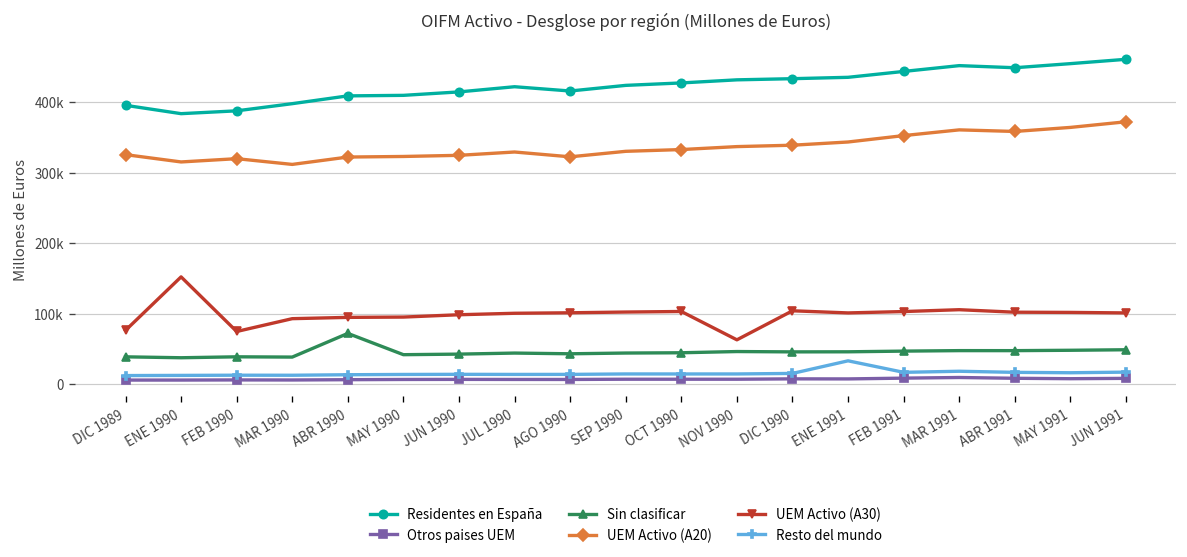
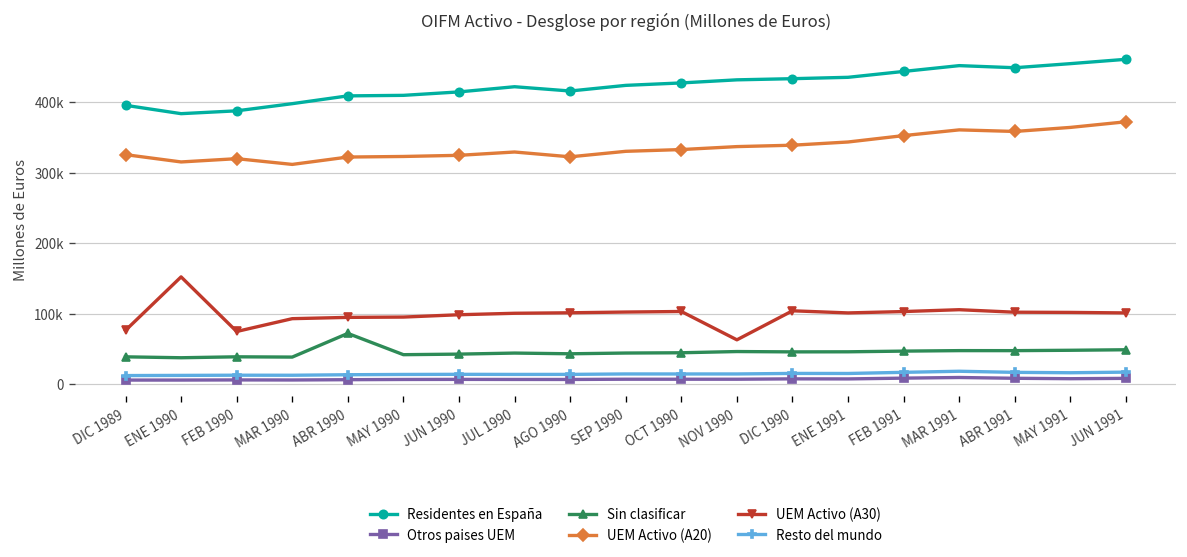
Resto del mundo, ENE 1991: 30000 -> 20000
